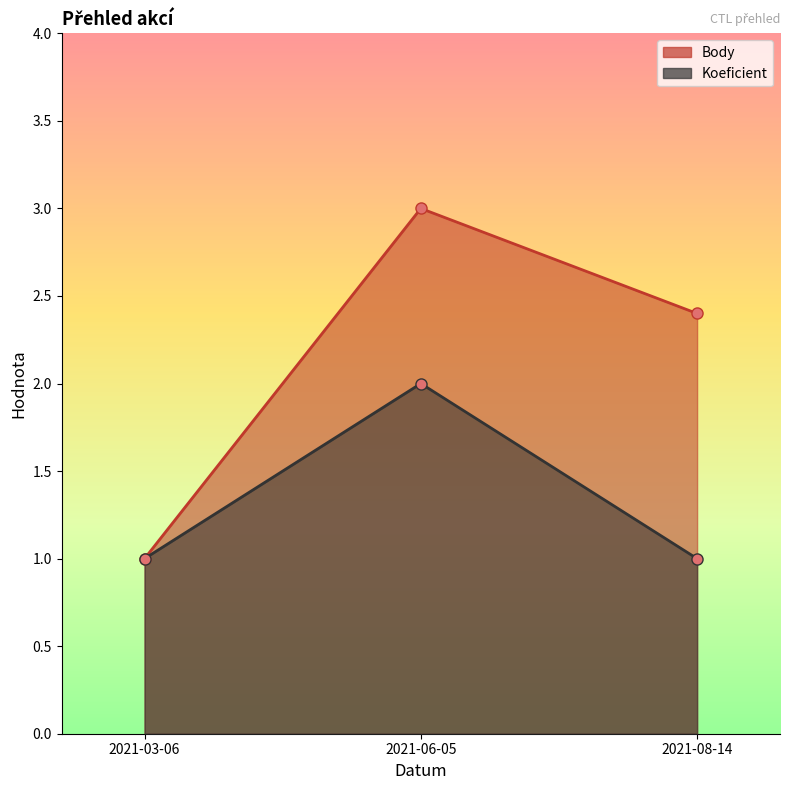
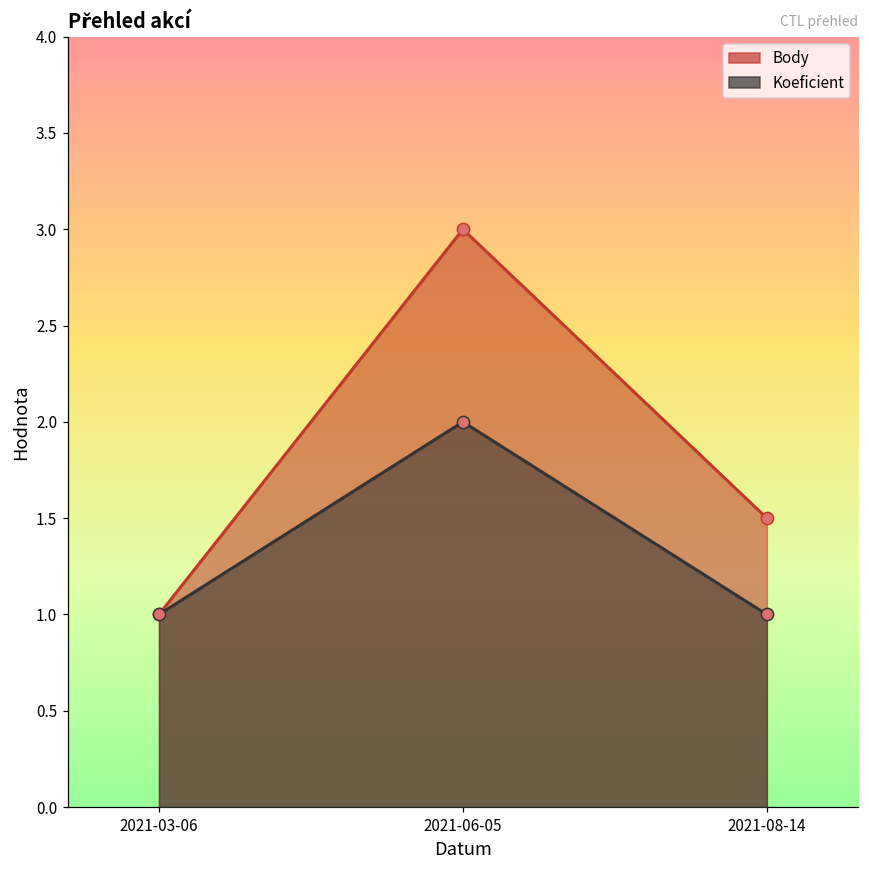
Body, 2021-08-14: 2.4 -> 1.5
